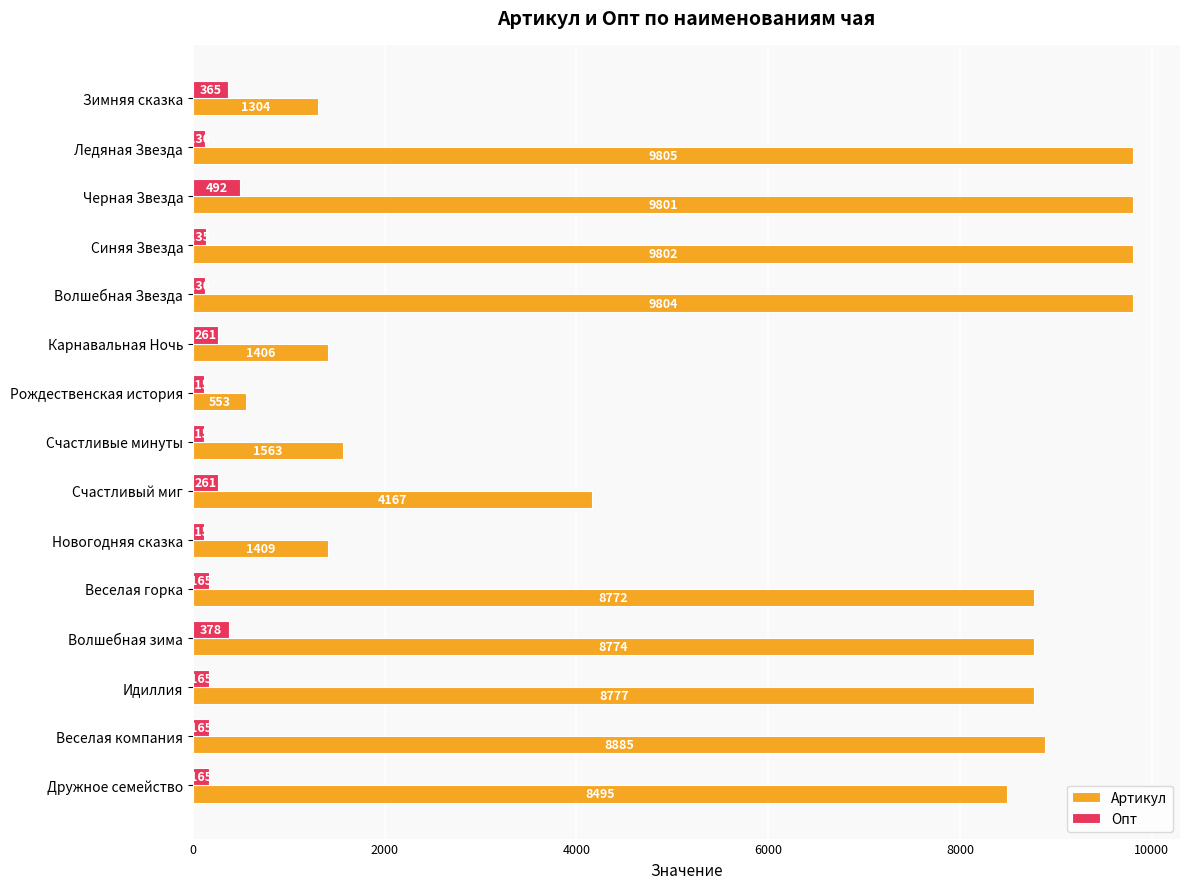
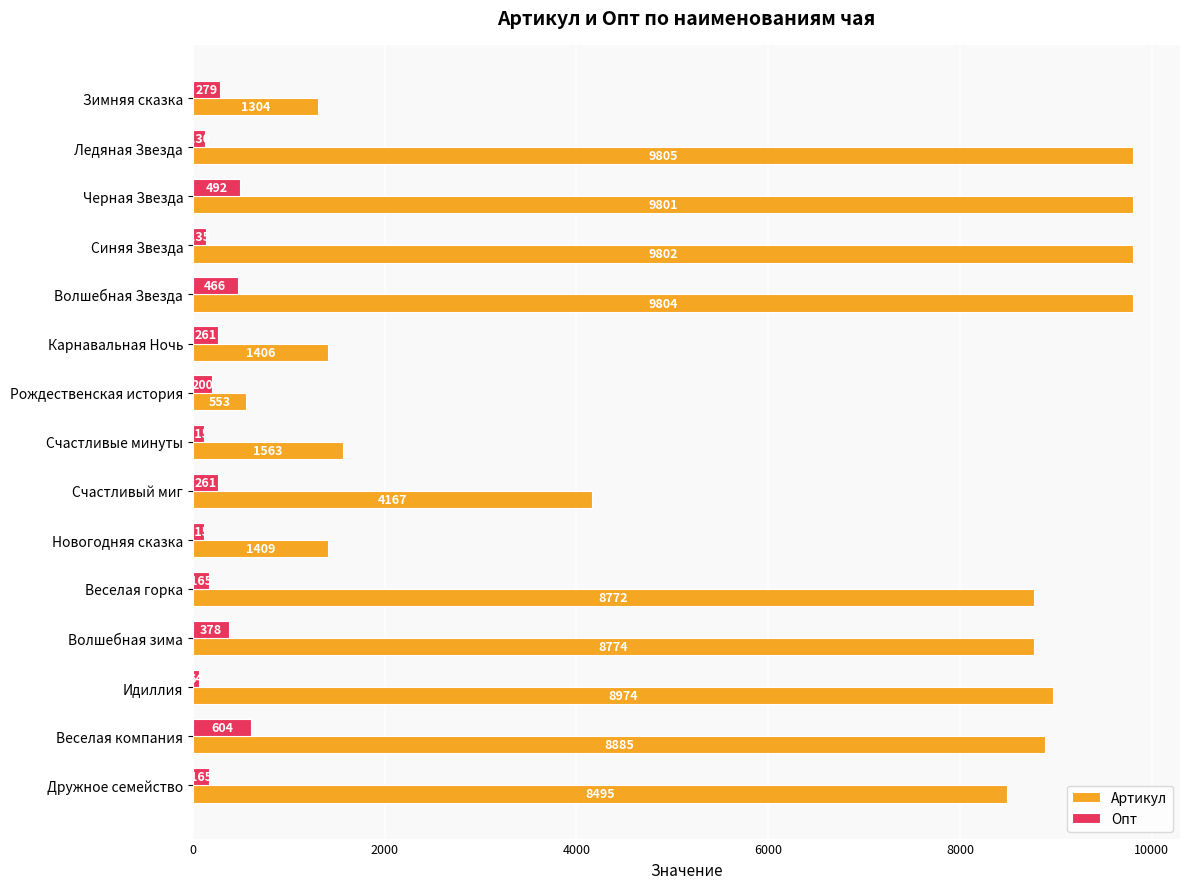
Опт, Зимняя сказка: 365 -> 279
Опт, Волшебная Звезда: 100 -> 500
Опт, Рождественская история: 100 -> 200
Опт, Идиллия: 200 -> 100
Артикул, Идиллия: 8777 -> 8974
Опт, Веселая компания: 165 -> 604
